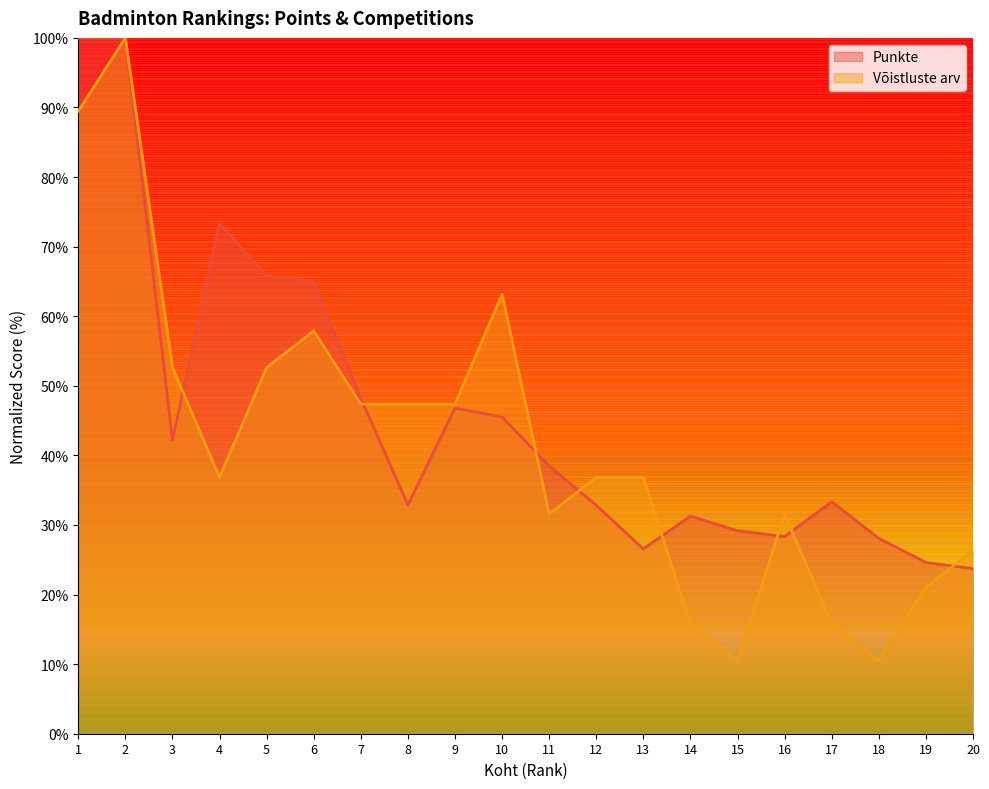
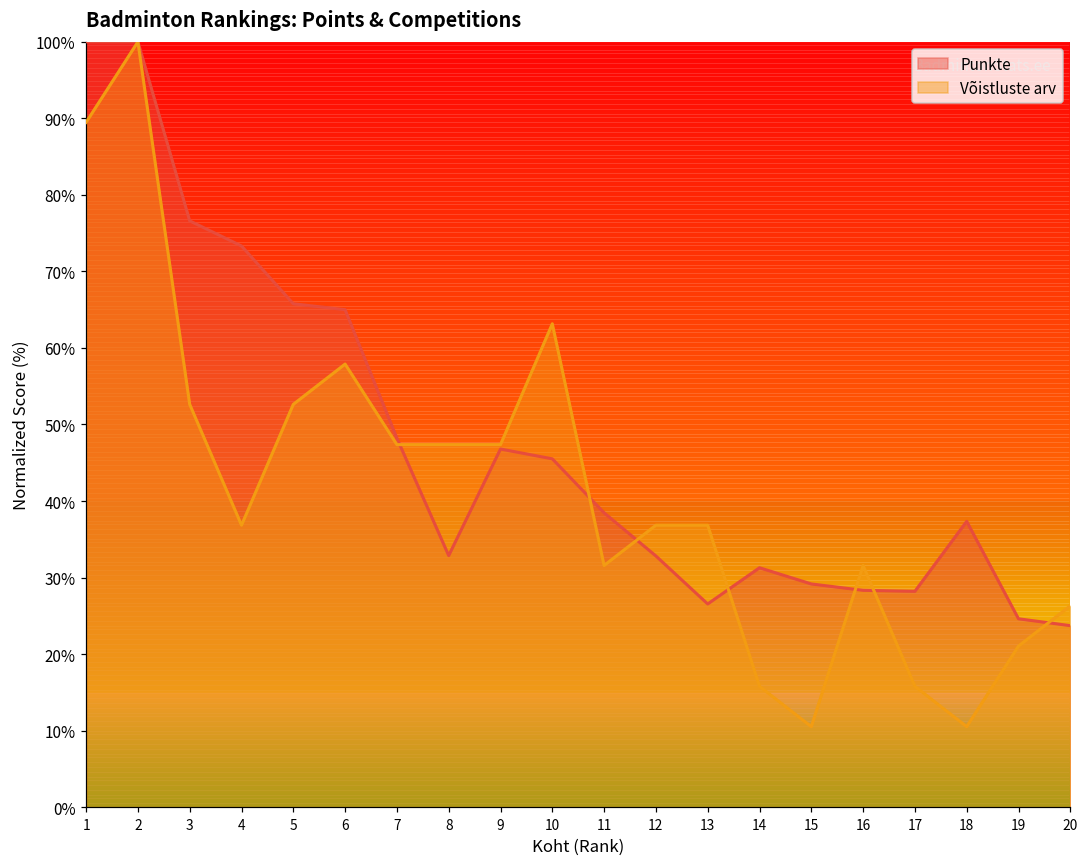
Punkte, 3: 42% -> 77%
Punkte, 17: 33% -> 28%
Punkte, 18: 28% -> 37%
